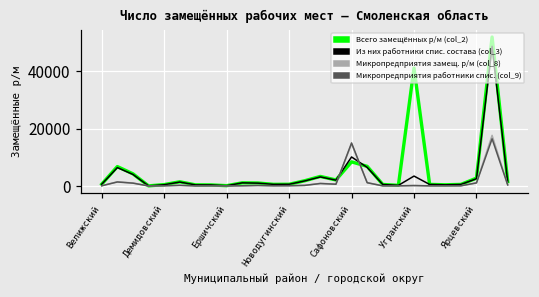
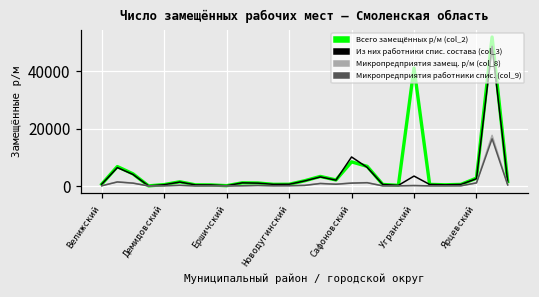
Микропредприятия замещ. р/м (col_8), Сафоновский: 15000 -> 1000
Микропредприятия работники спис. (col_9), Сафоновский: 15000 -> 1000
